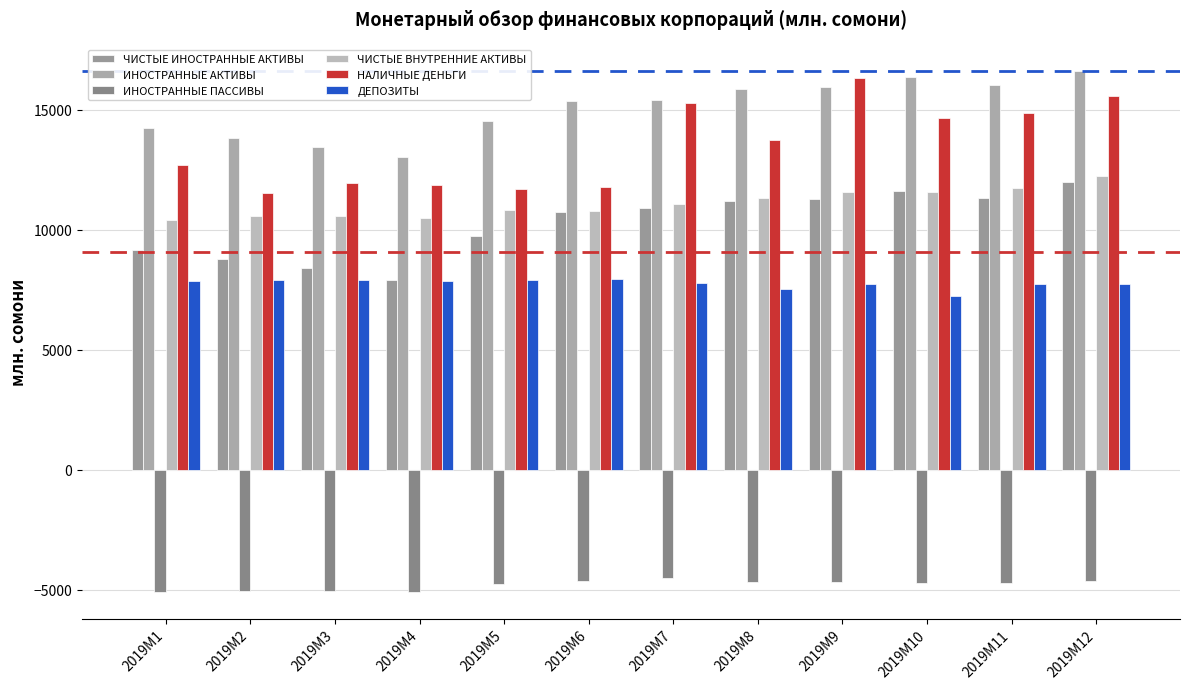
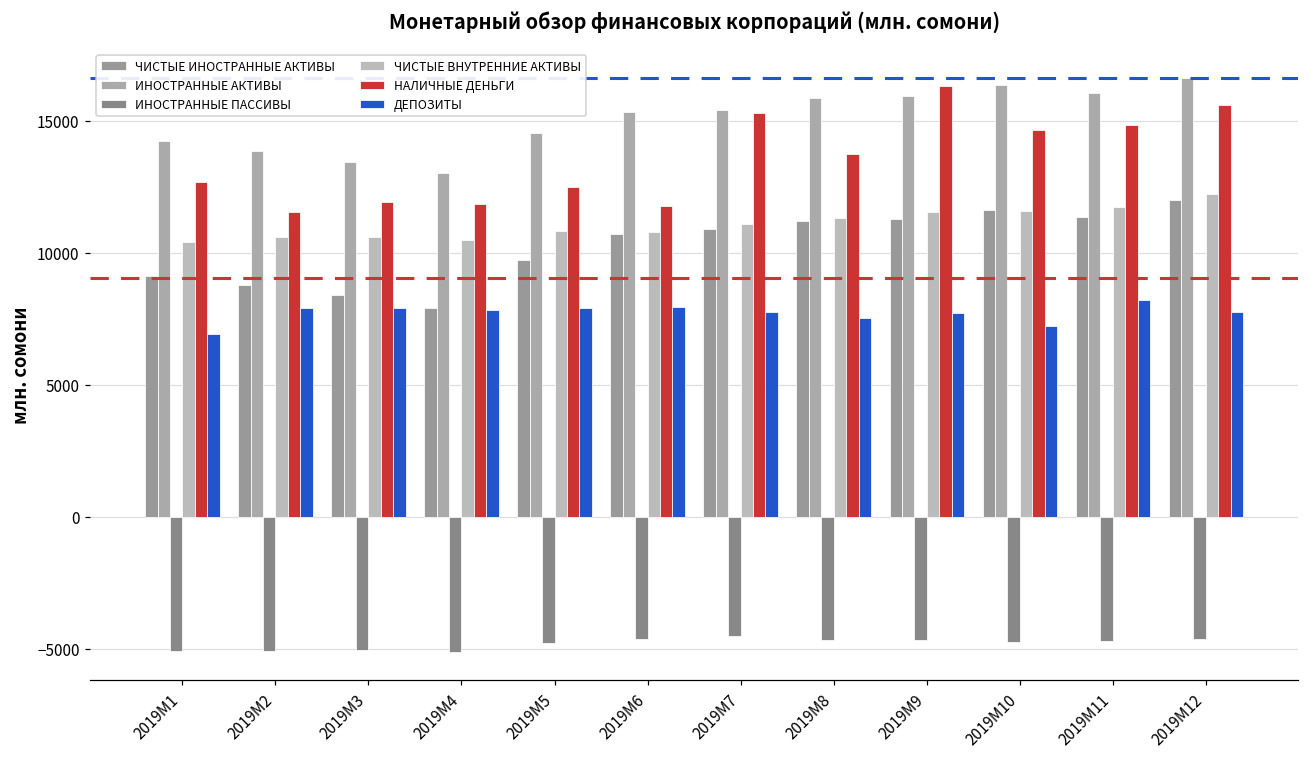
ДЕПОЗИТЫ, 2019M1: 7900 -> 6900
НАЛИЧНЫЕ ДЕНЬГИ, 2019M5: 11700 -> 12500
ДЕПОЗИТЫ, 2019M11: 7800 -> 8200
